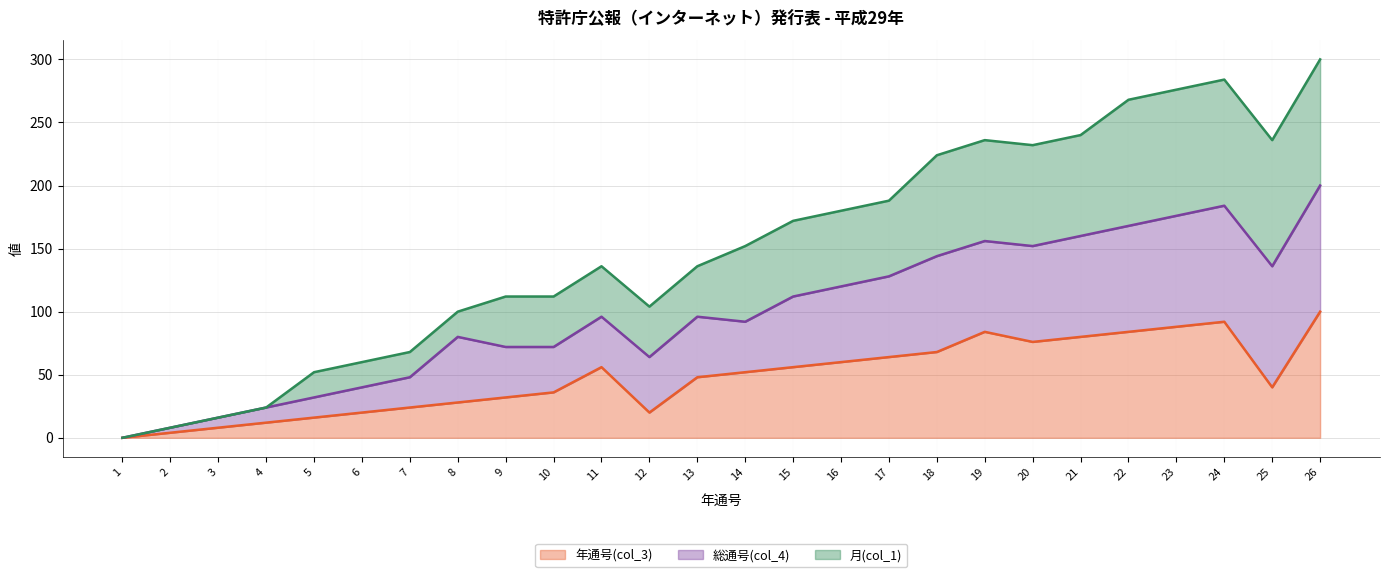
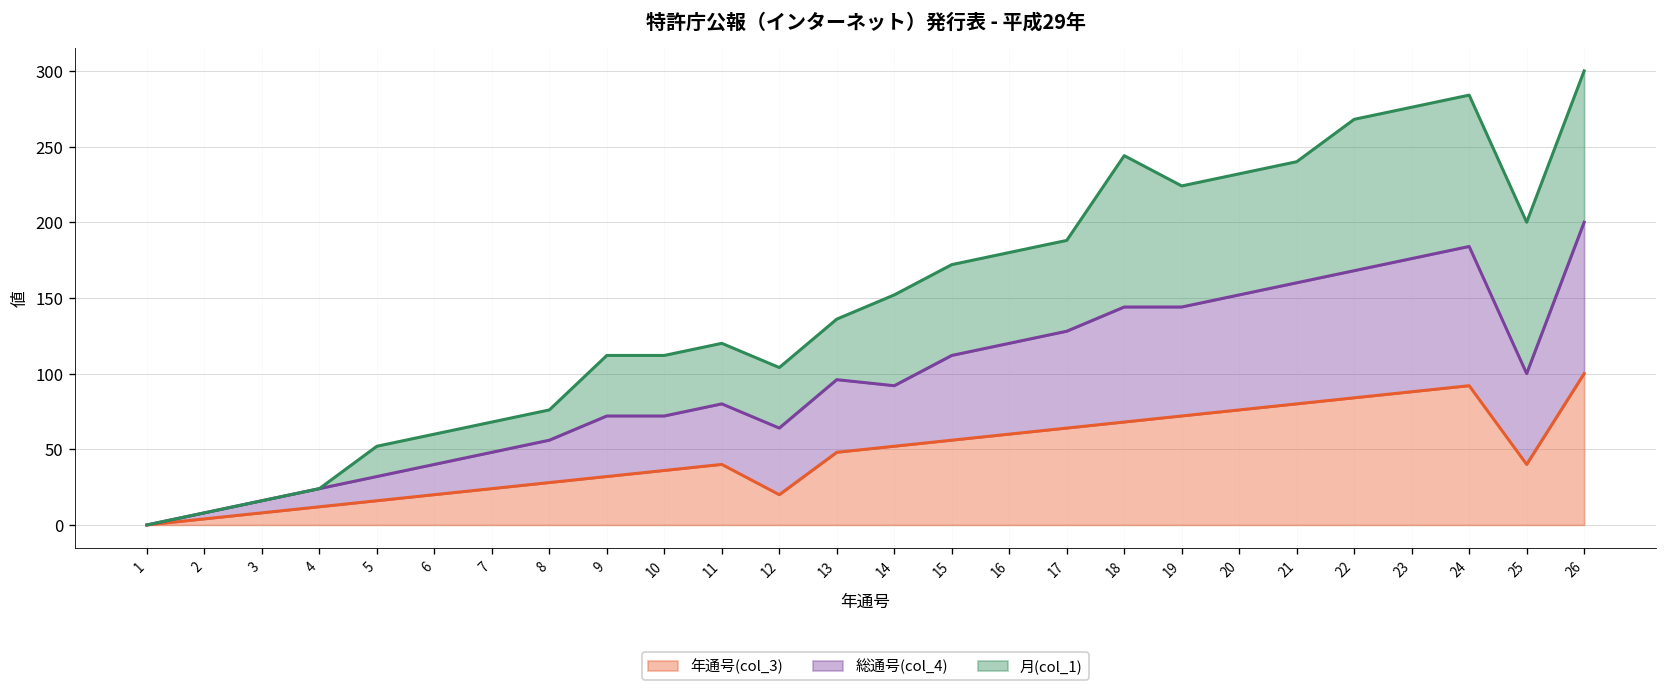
総通号(col_4), 8: 52 -> 28
年通号(col_3), 11: 56 -> 40
月(col_1), 18: 80 -> 100
年通号(col_3), 19: 84 -> 72
総通号(col_4), 25: 96 -> 60
